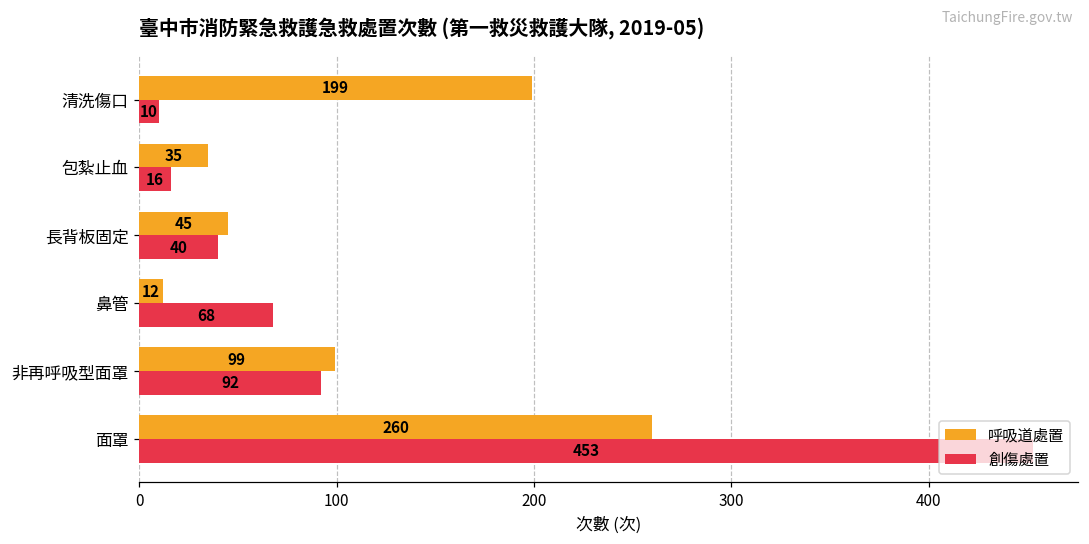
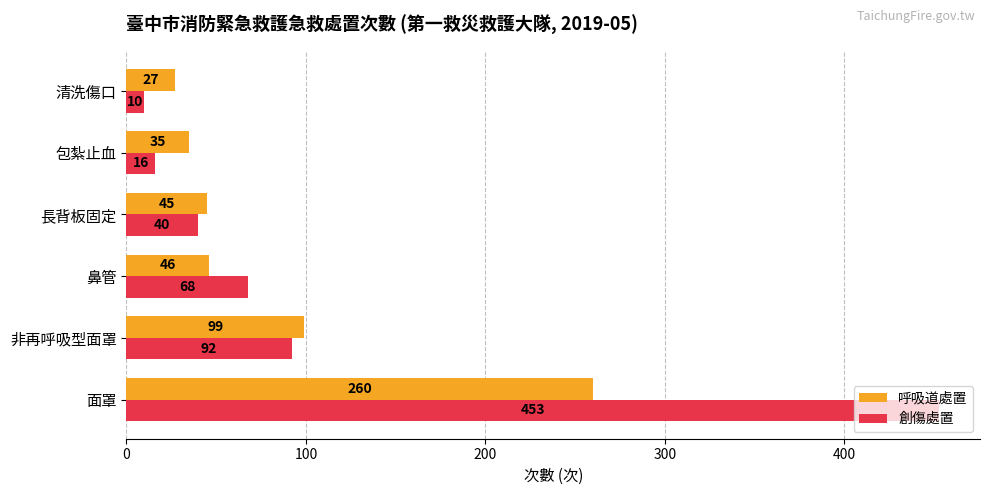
呼吸道處置, 清洗傷口: 199 -> 27
呼吸道處置, 鼻管: 12 -> 46
